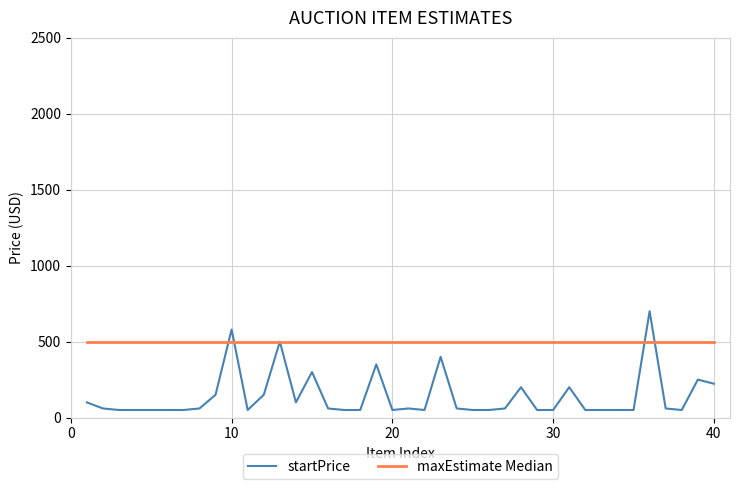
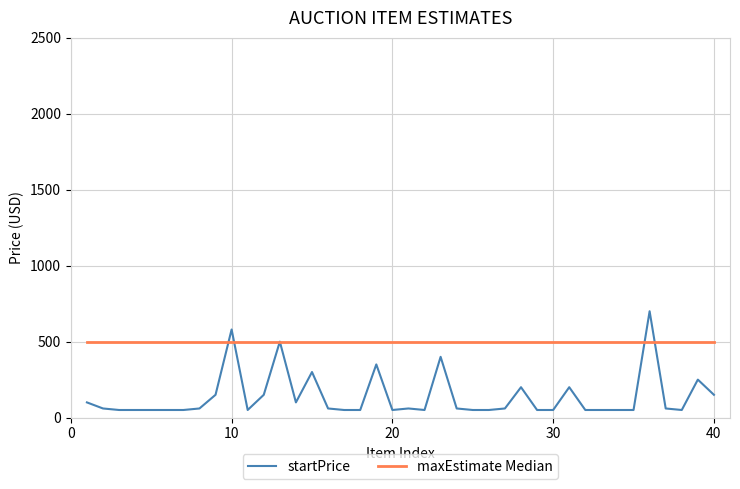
startPrice, 40: 220 -> 150
